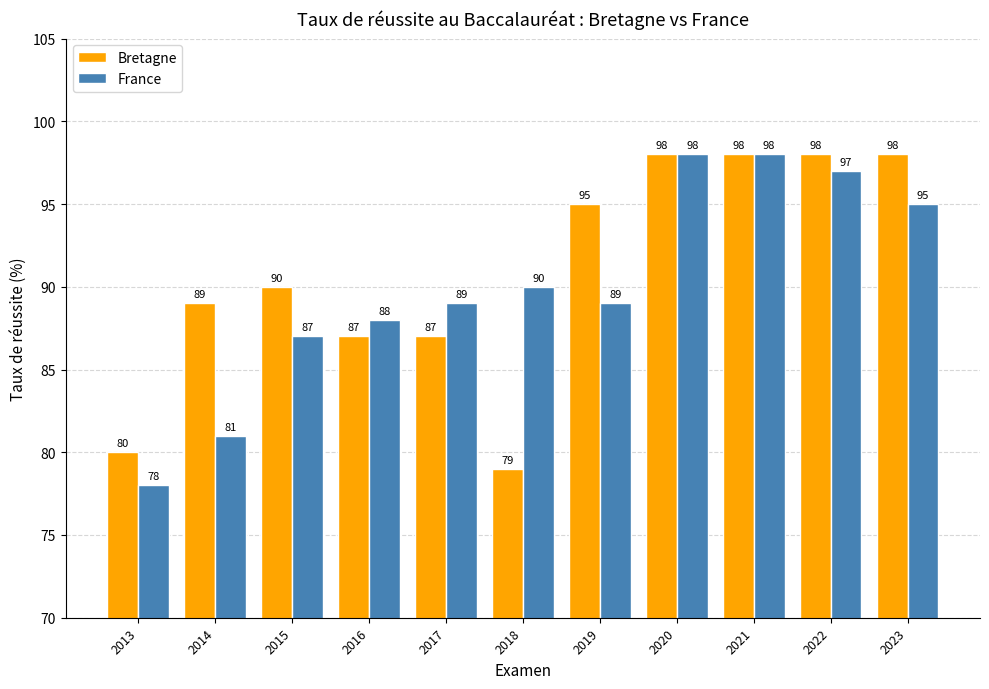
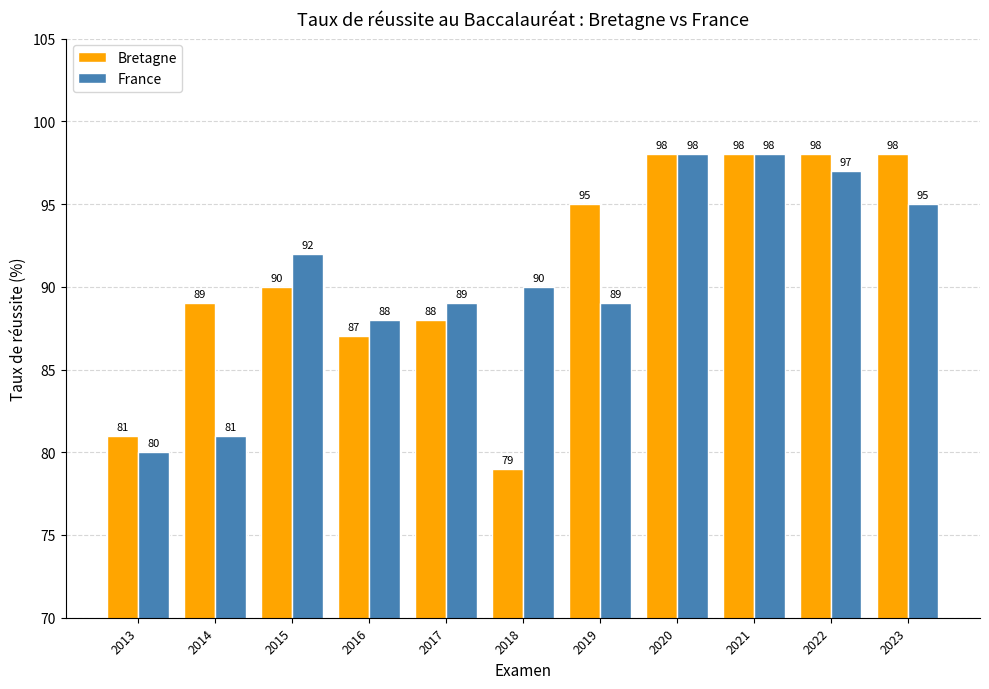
Bretagne, 2013: 80 -> 81
France, 2013: 78 -> 80
France, 2015: 87 -> 92
Bretagne, 2017: 87 -> 88
